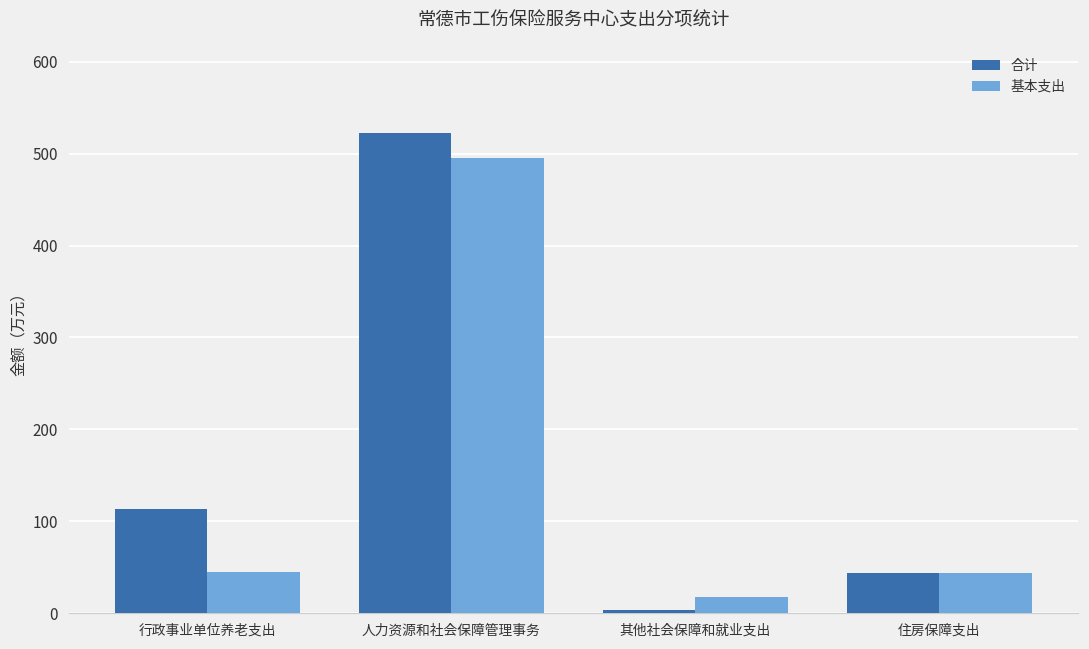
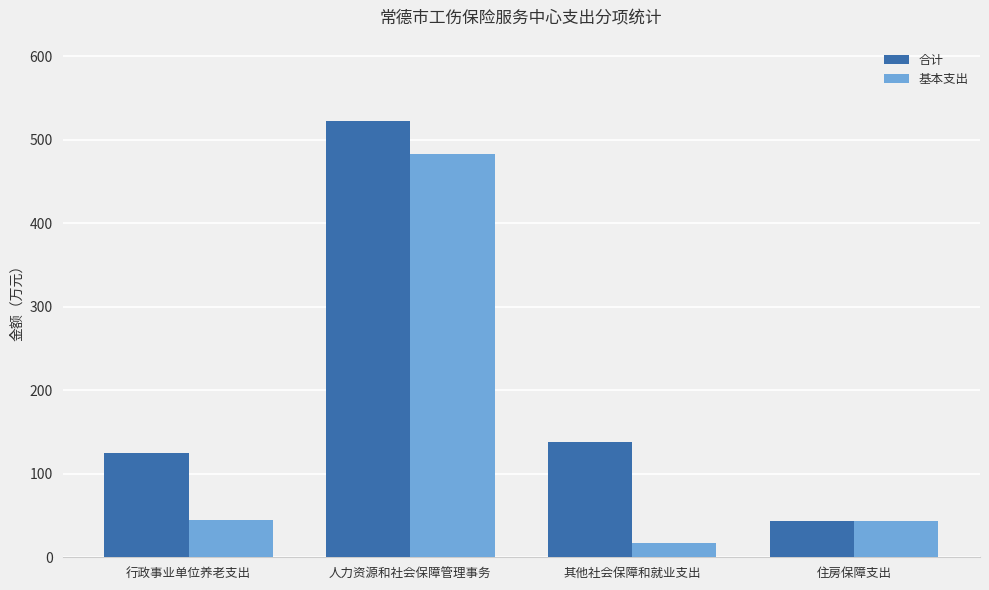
合计, 行政事业单位养老支出: 110 -> 130
基本支出, 人力资源和社会保障管理事务: 500 -> 480
合计, 其他社会保障和就业支出: 0 -> 140
